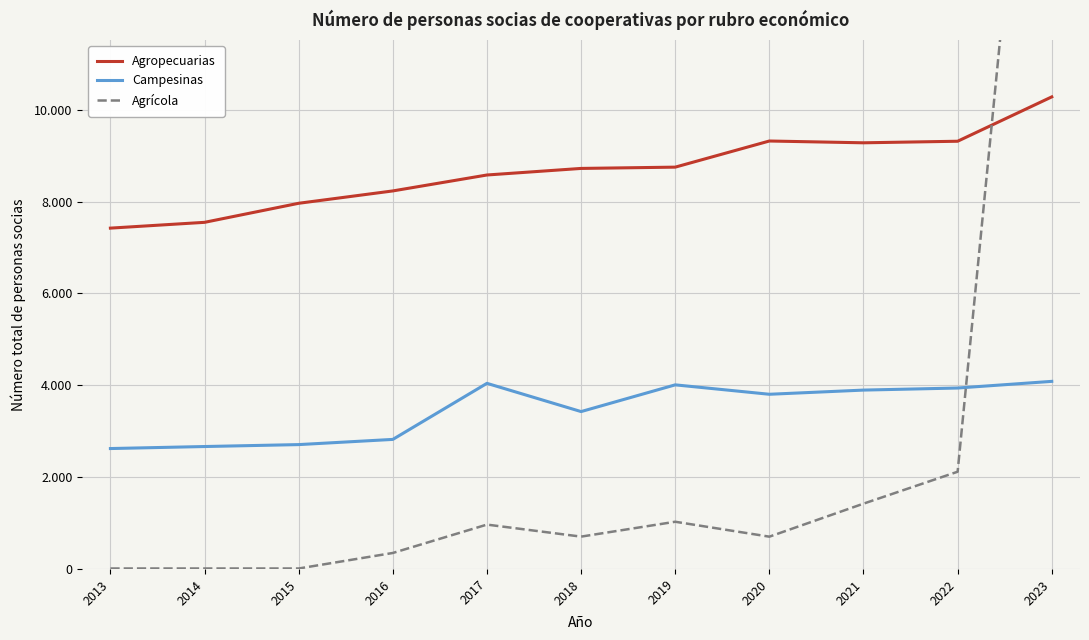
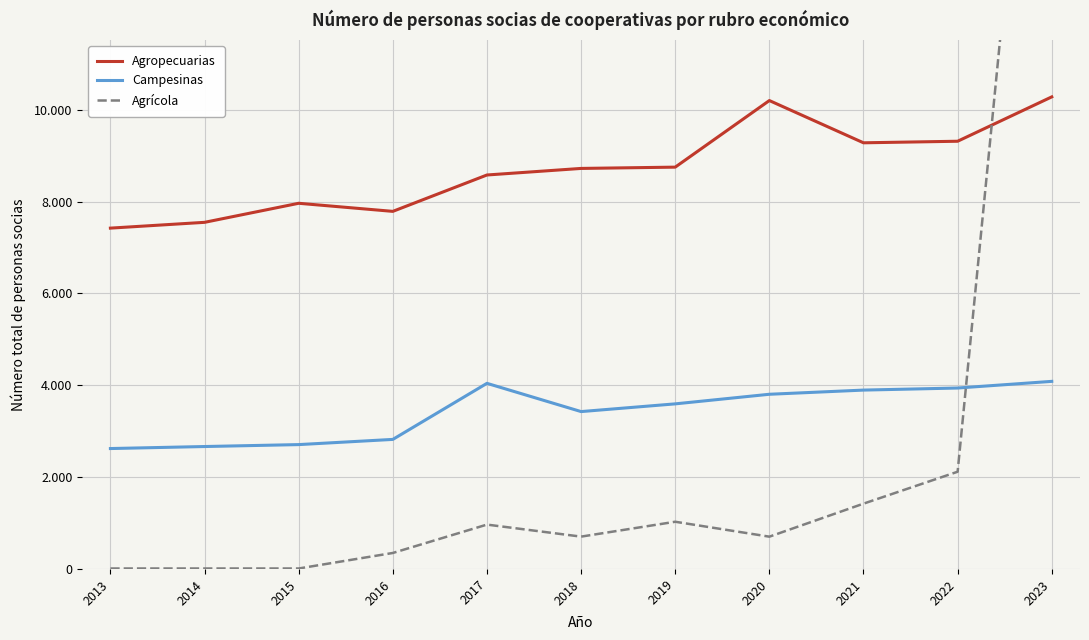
Agropecuarias, 2016: 8.2 -> 7.8
Campesinas, 2019: 4.0 -> 3.6
Agropecuarias, 2020: 9.3 -> 10.2
